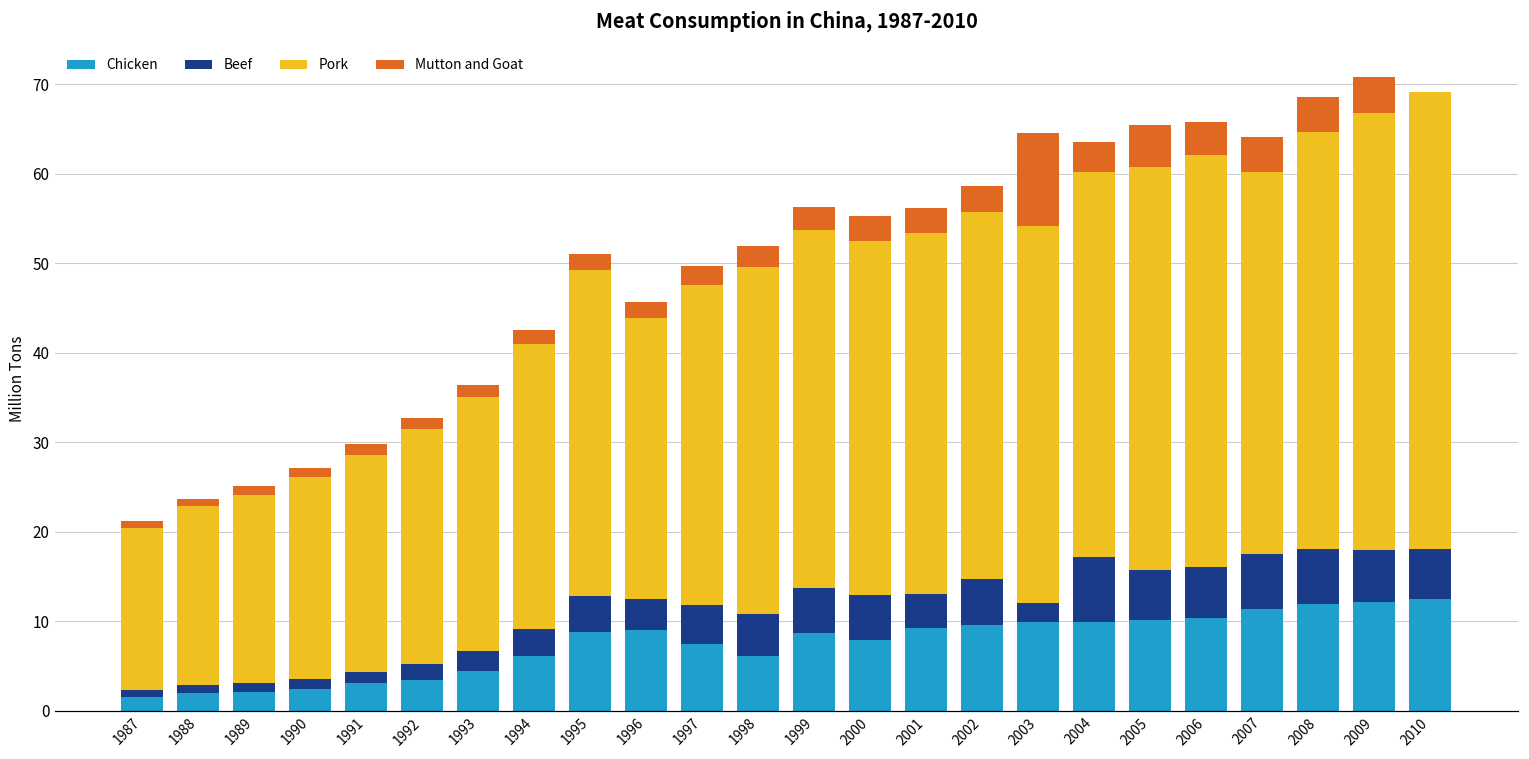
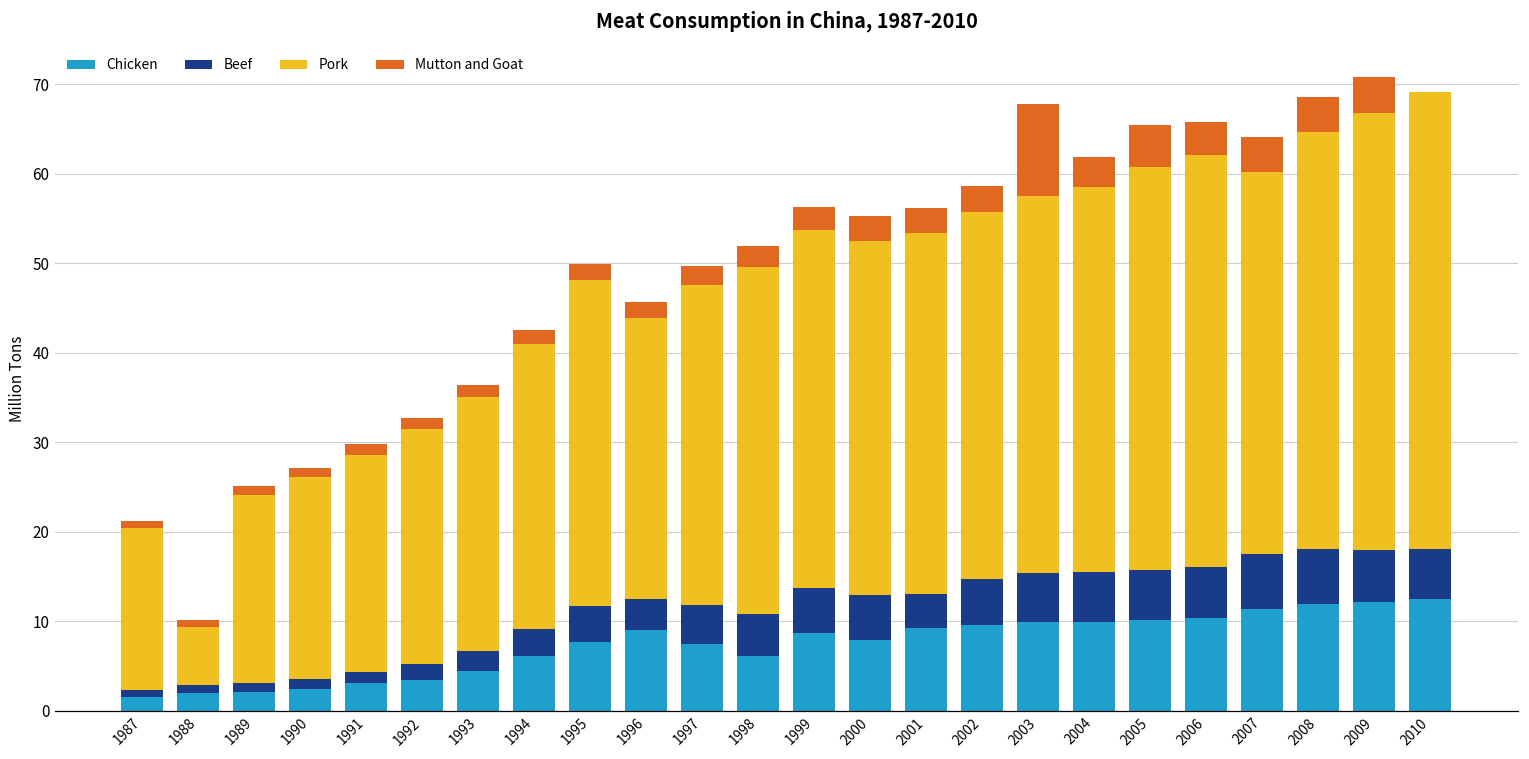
Pork, 1988: 20 -> 6
Chicken, 1995: 9 -> 8
Beef, 2003: 2 -> 5
Beef, 2004: 7 -> 6
